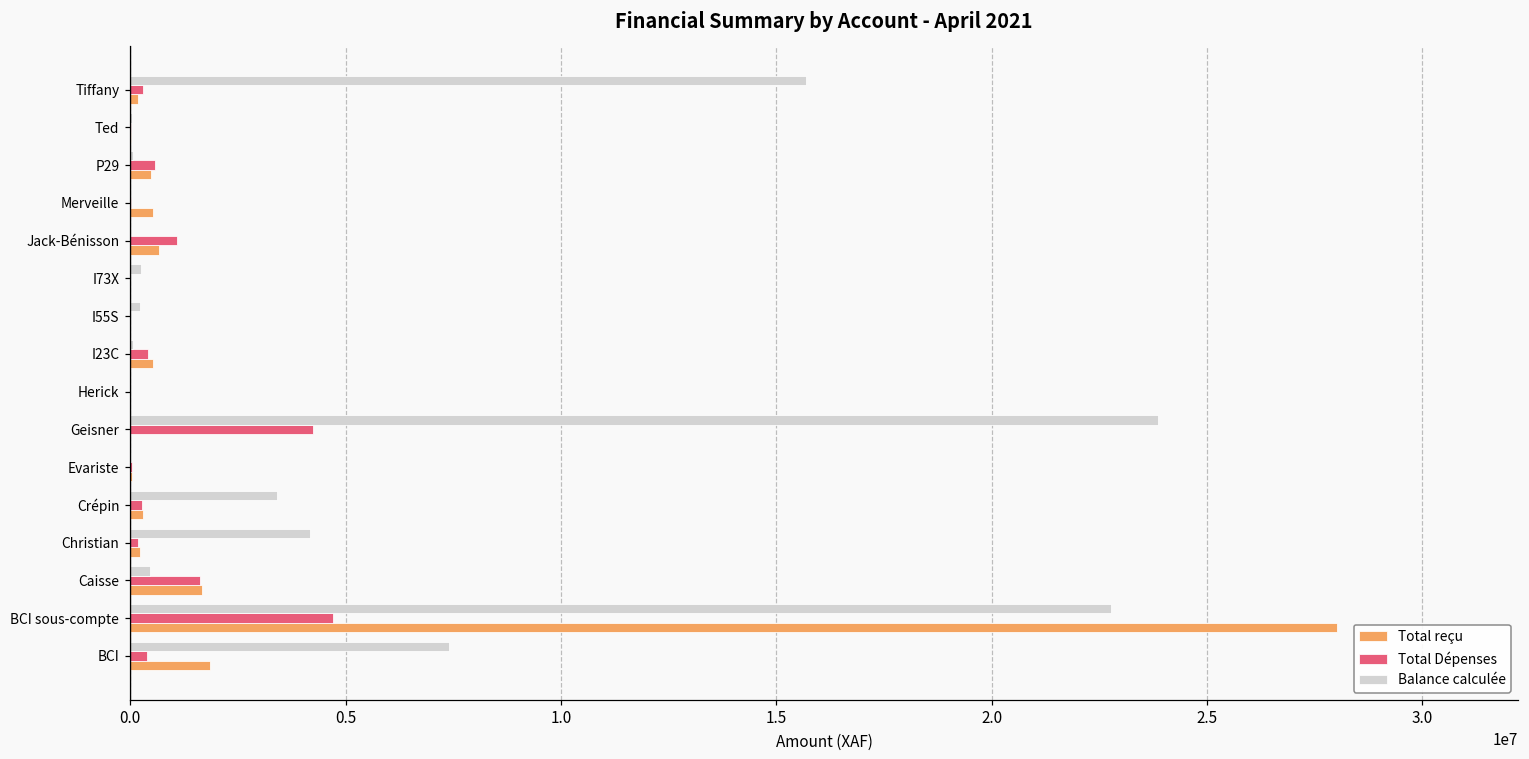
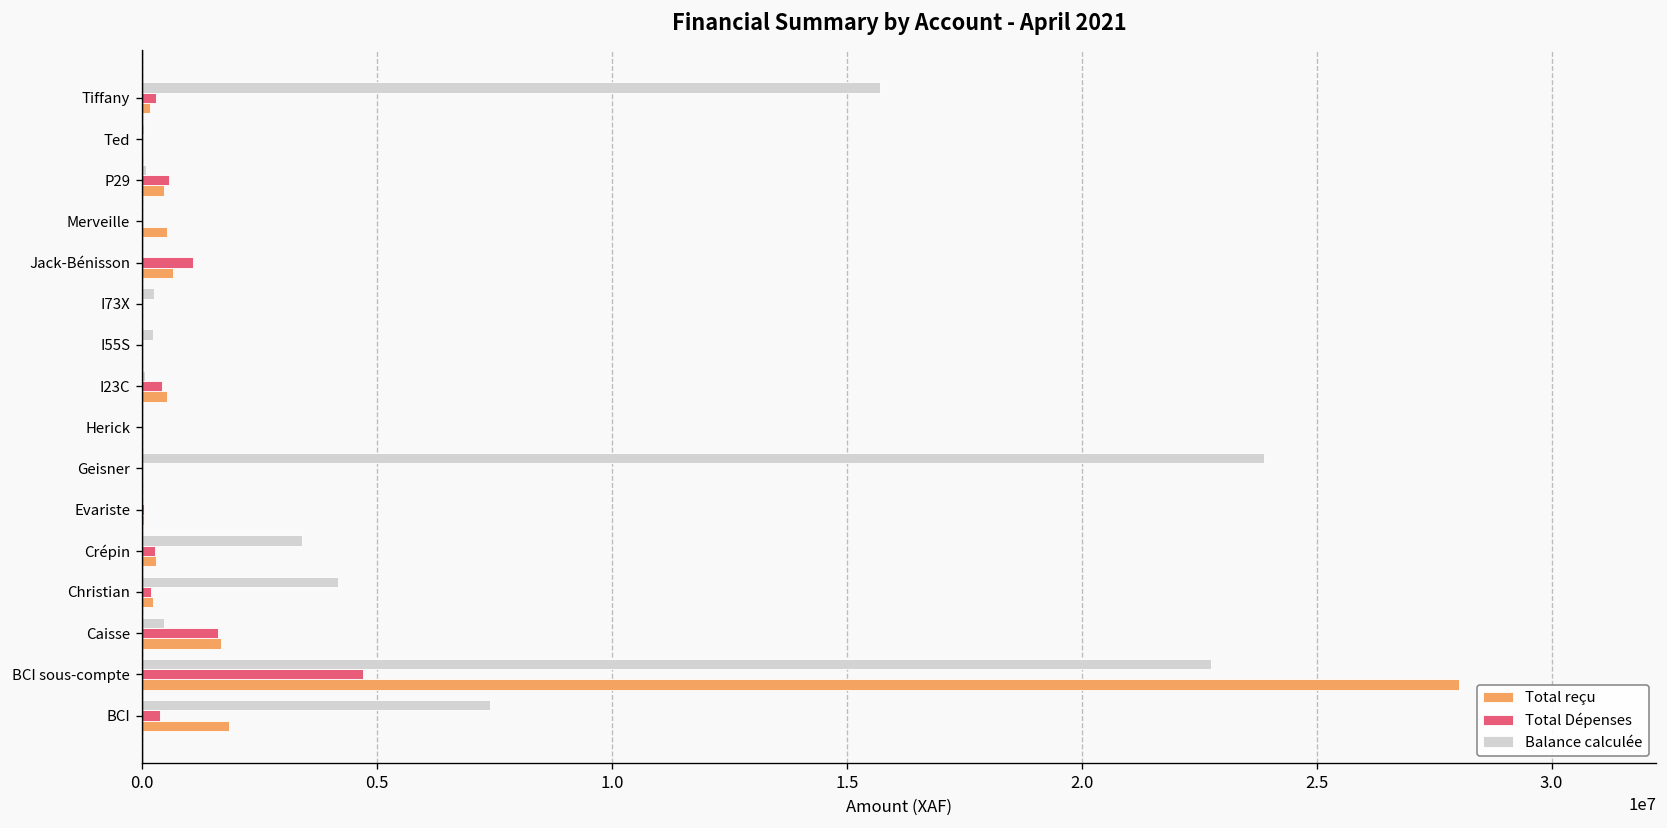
Total Dépenses, Geisner: 4200000 -> 0
